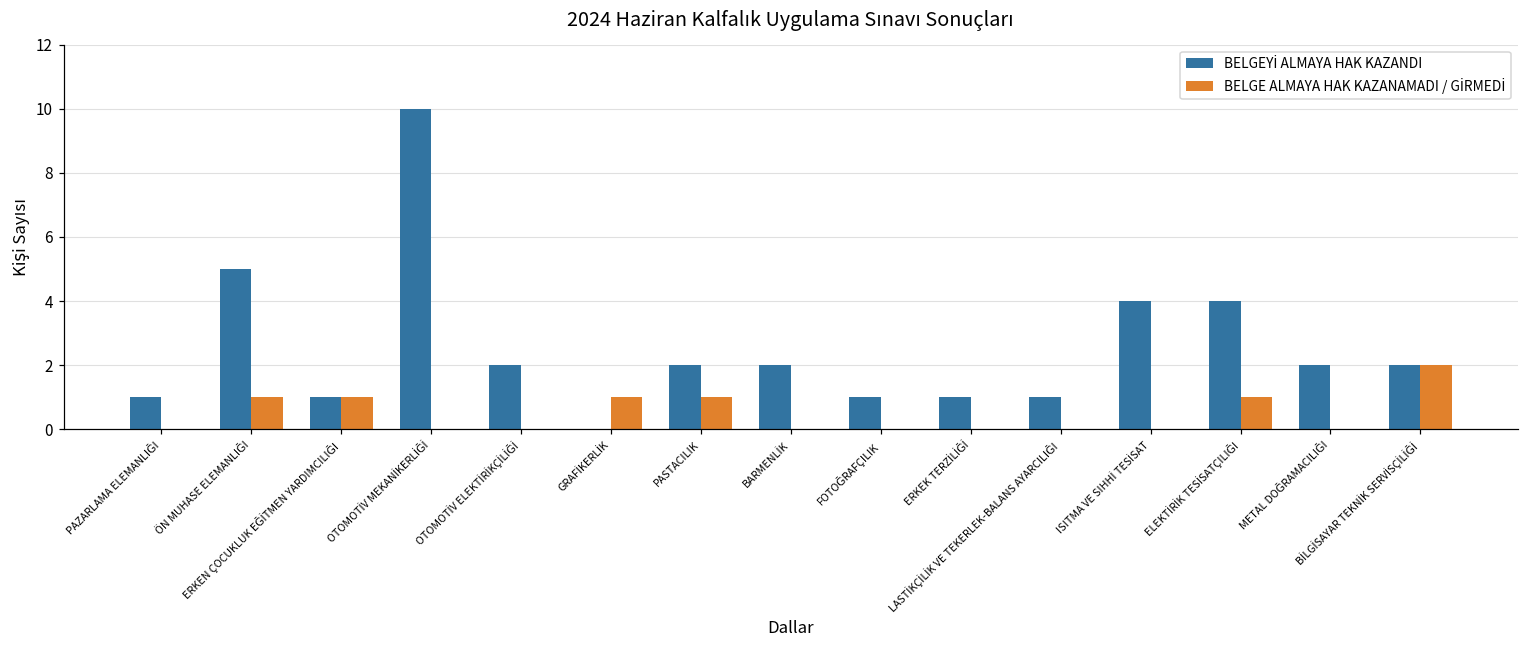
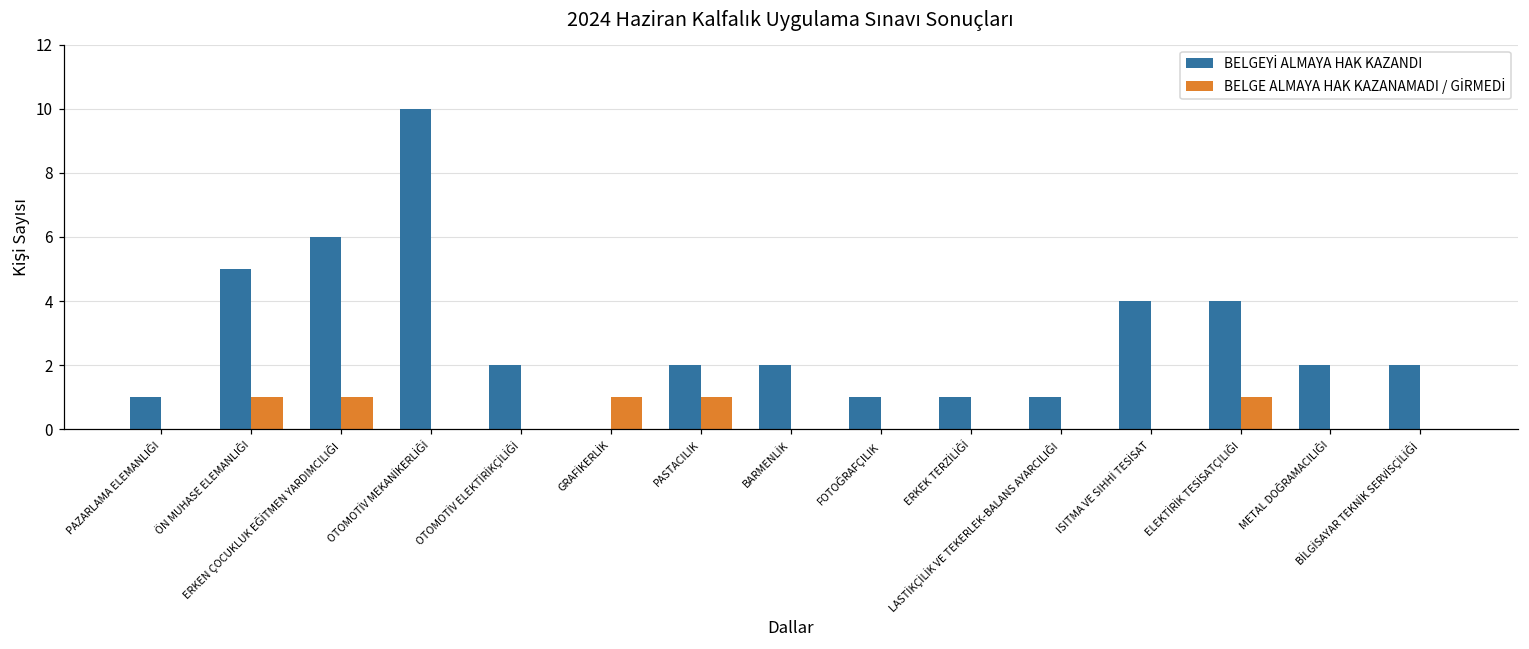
BELGEYİ ALMAYA HAK KAZANDI, ERKEN ÇOCUKLUK EĞİTMEN YARDIMCILIĞI: 1 -> 6
BELGE ALMAYA HAK KAZANAMADI / GİRMEDİ, BİLGİSAYAR TEKNİK SERVİSÇİLİĞİ: 2 -> 0
